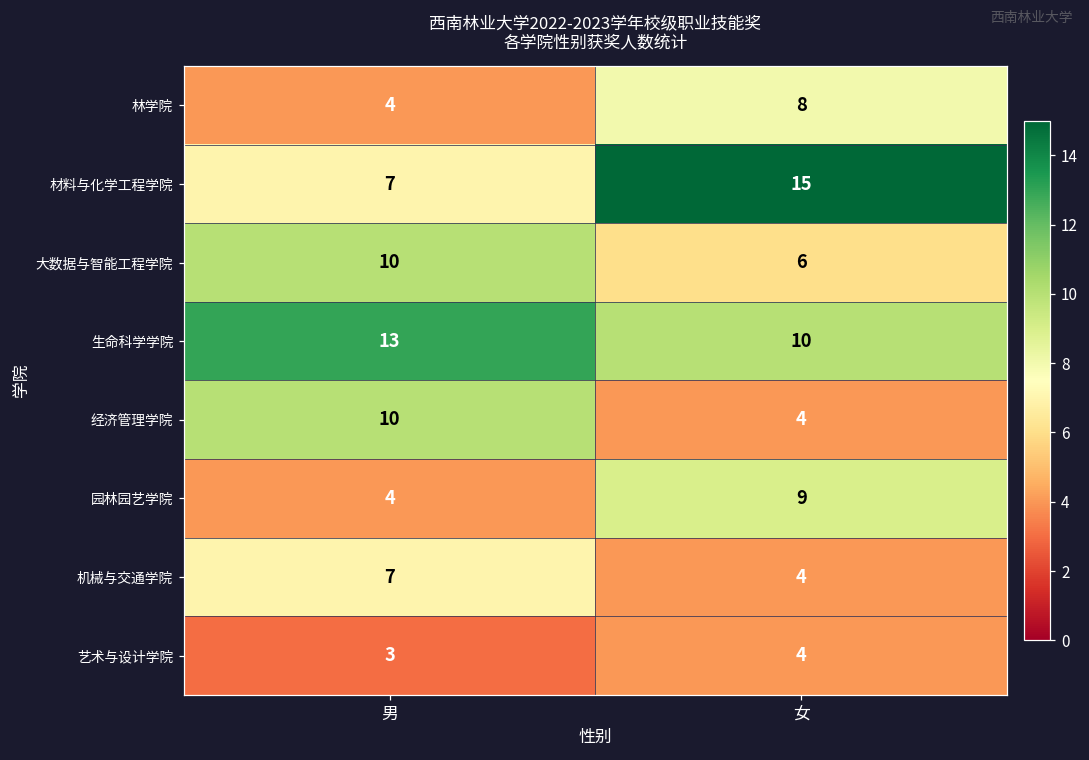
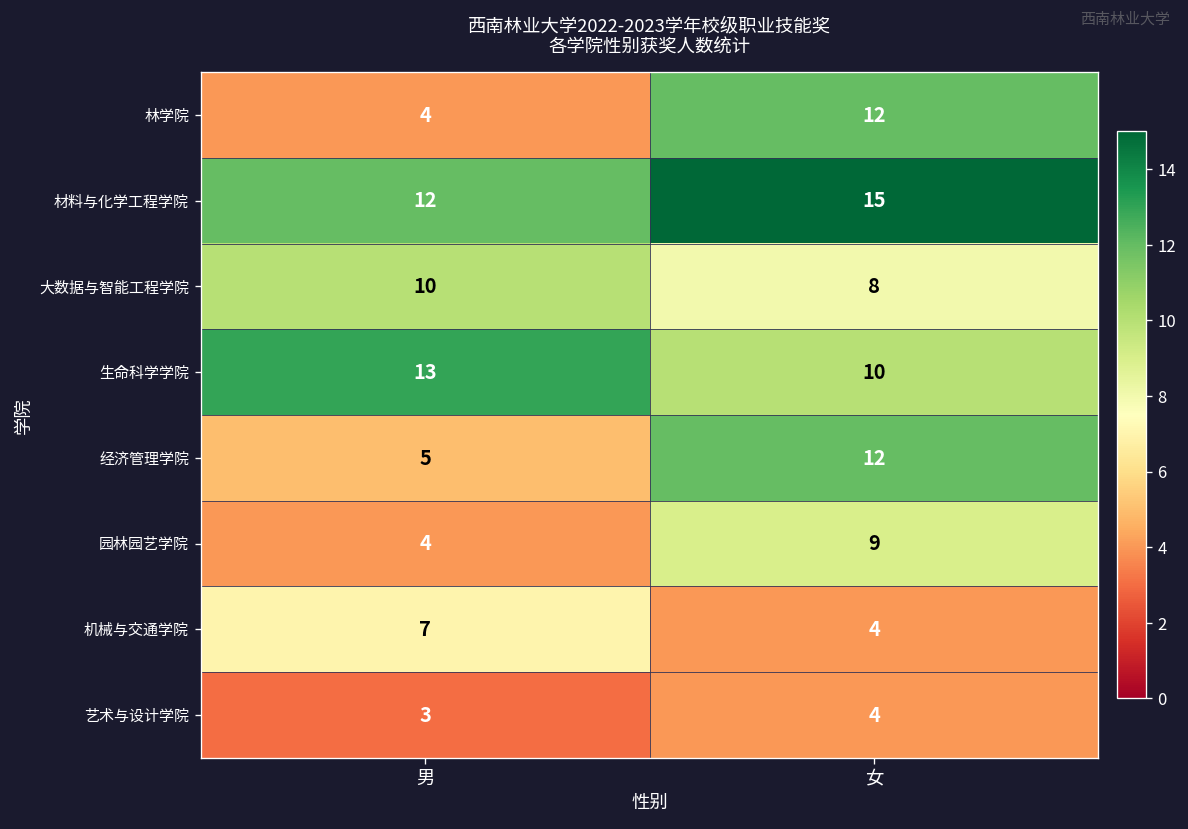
林学院, 女: 8 -> 12
材料与化学工程学院, 男: 7 -> 12
大数据与智能工程学院, 女: 6 -> 8
经济管理学院, 男: 10 -> 5
经济管理学院, 女: 4 -> 12
